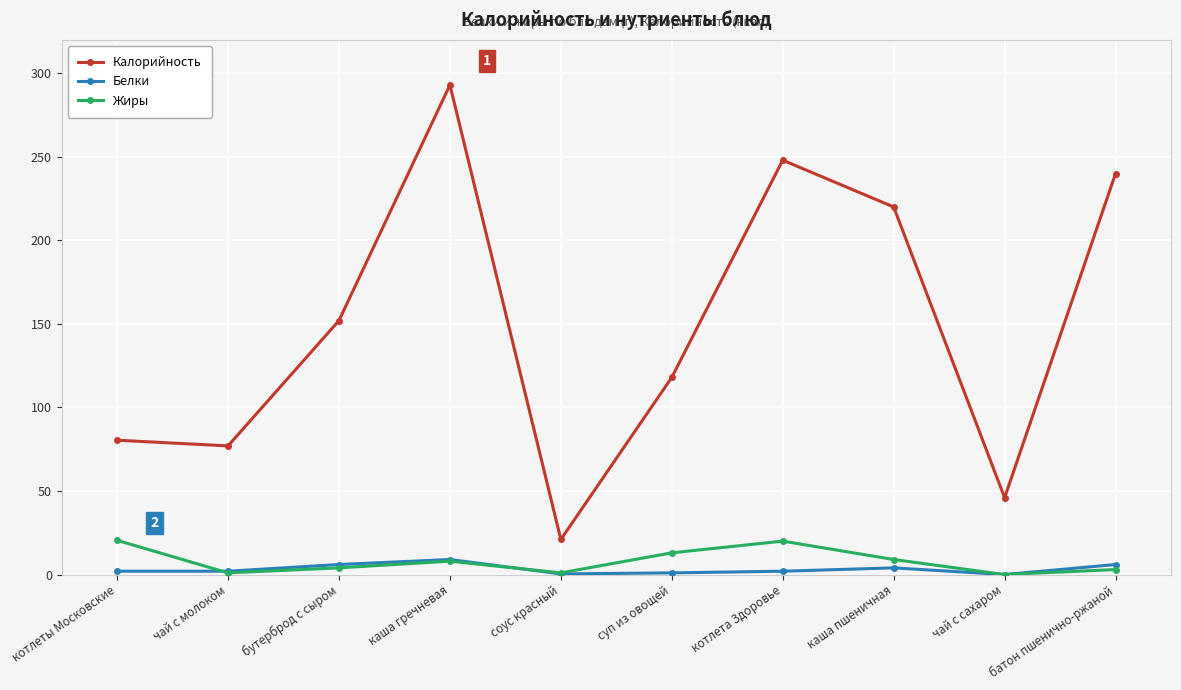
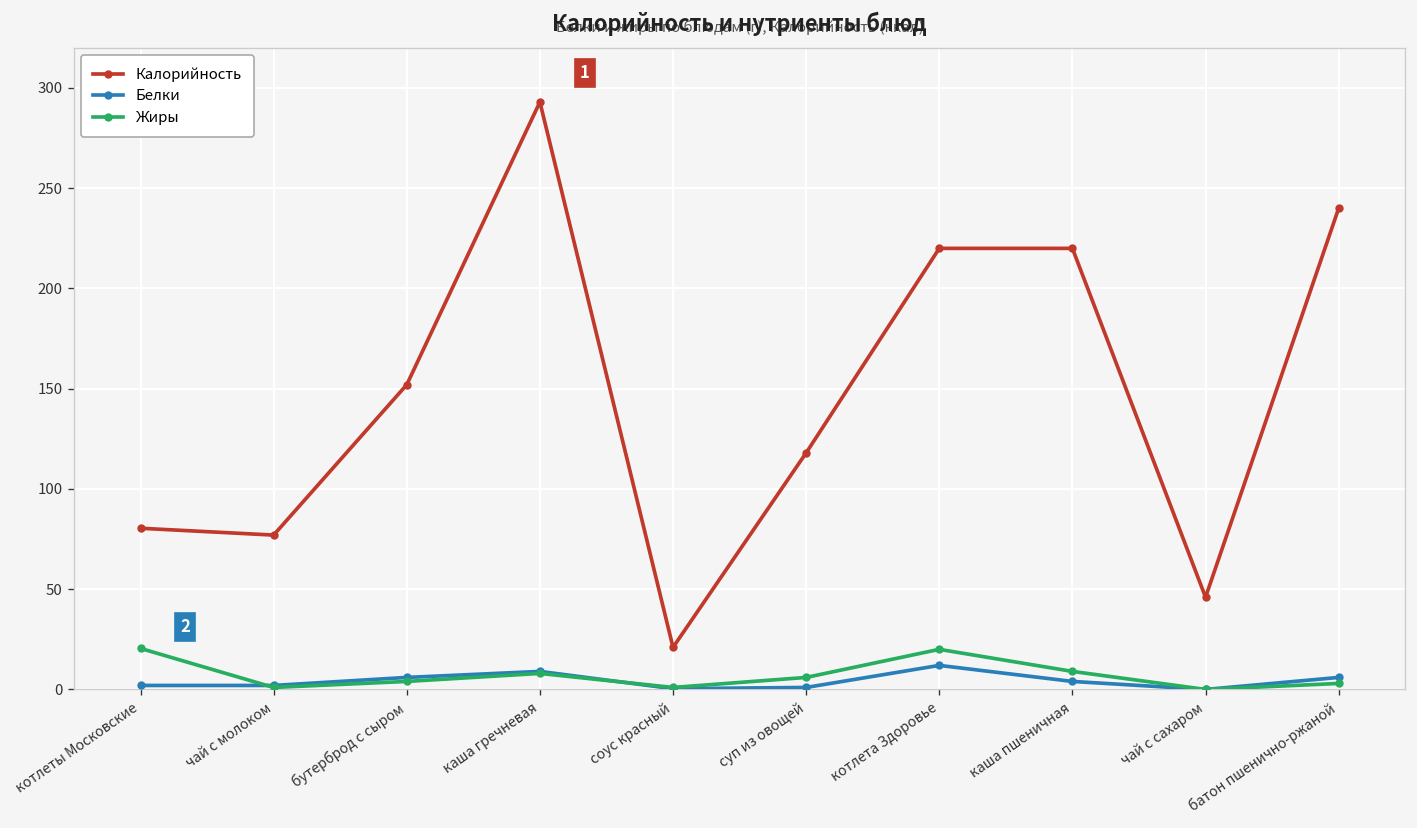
Жиры, суп из овощей: 13 -> 6
Калорийность, котлета Здоровье: 248 -> 220
Белки, котлета Здоровье: 2 -> 12
